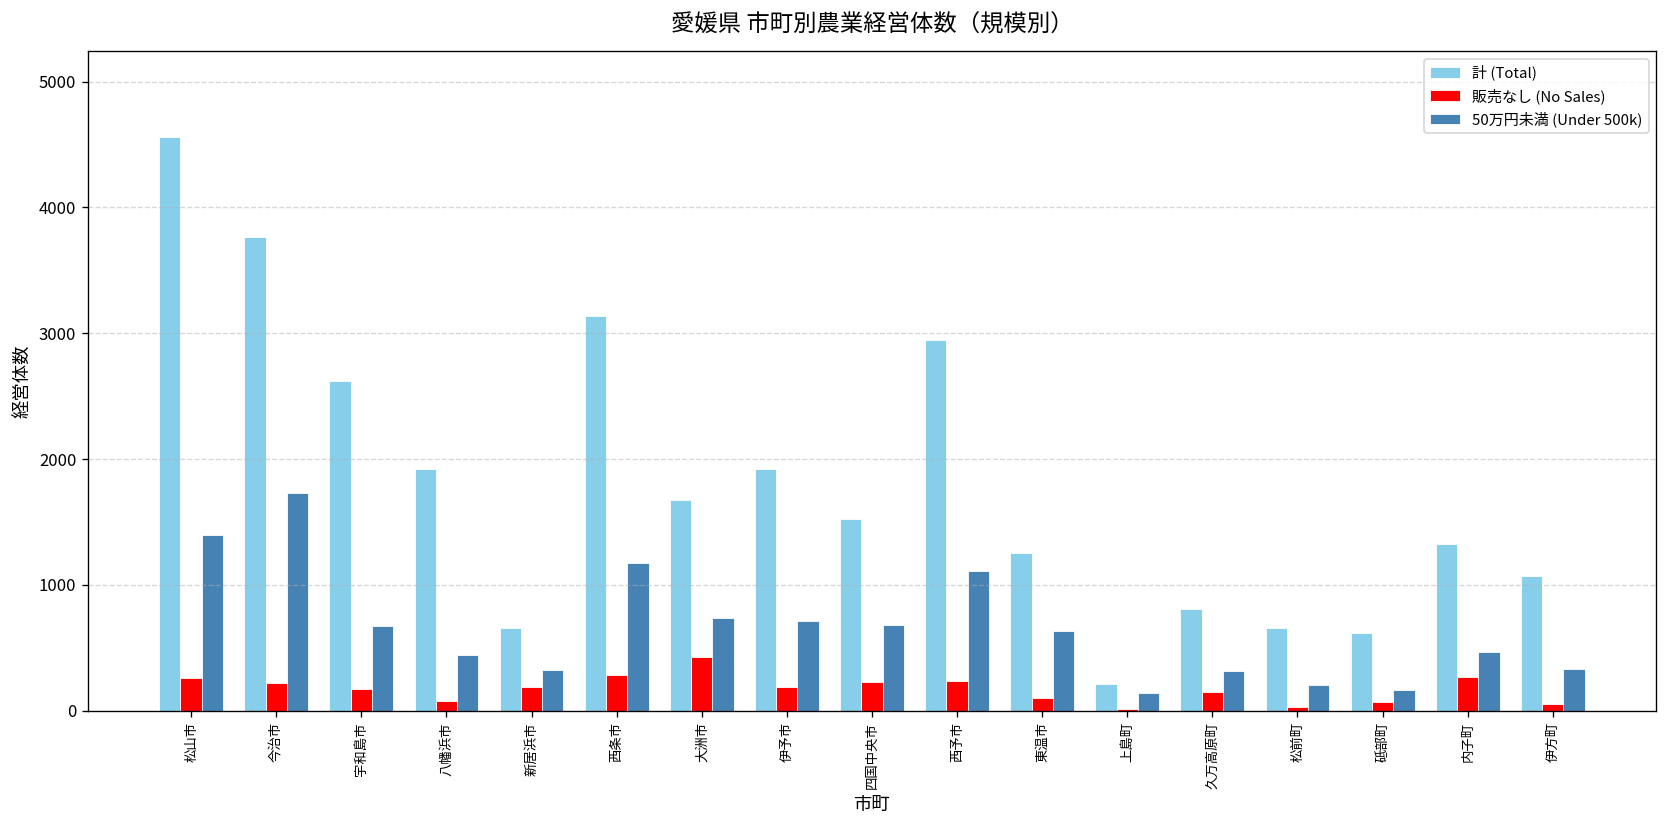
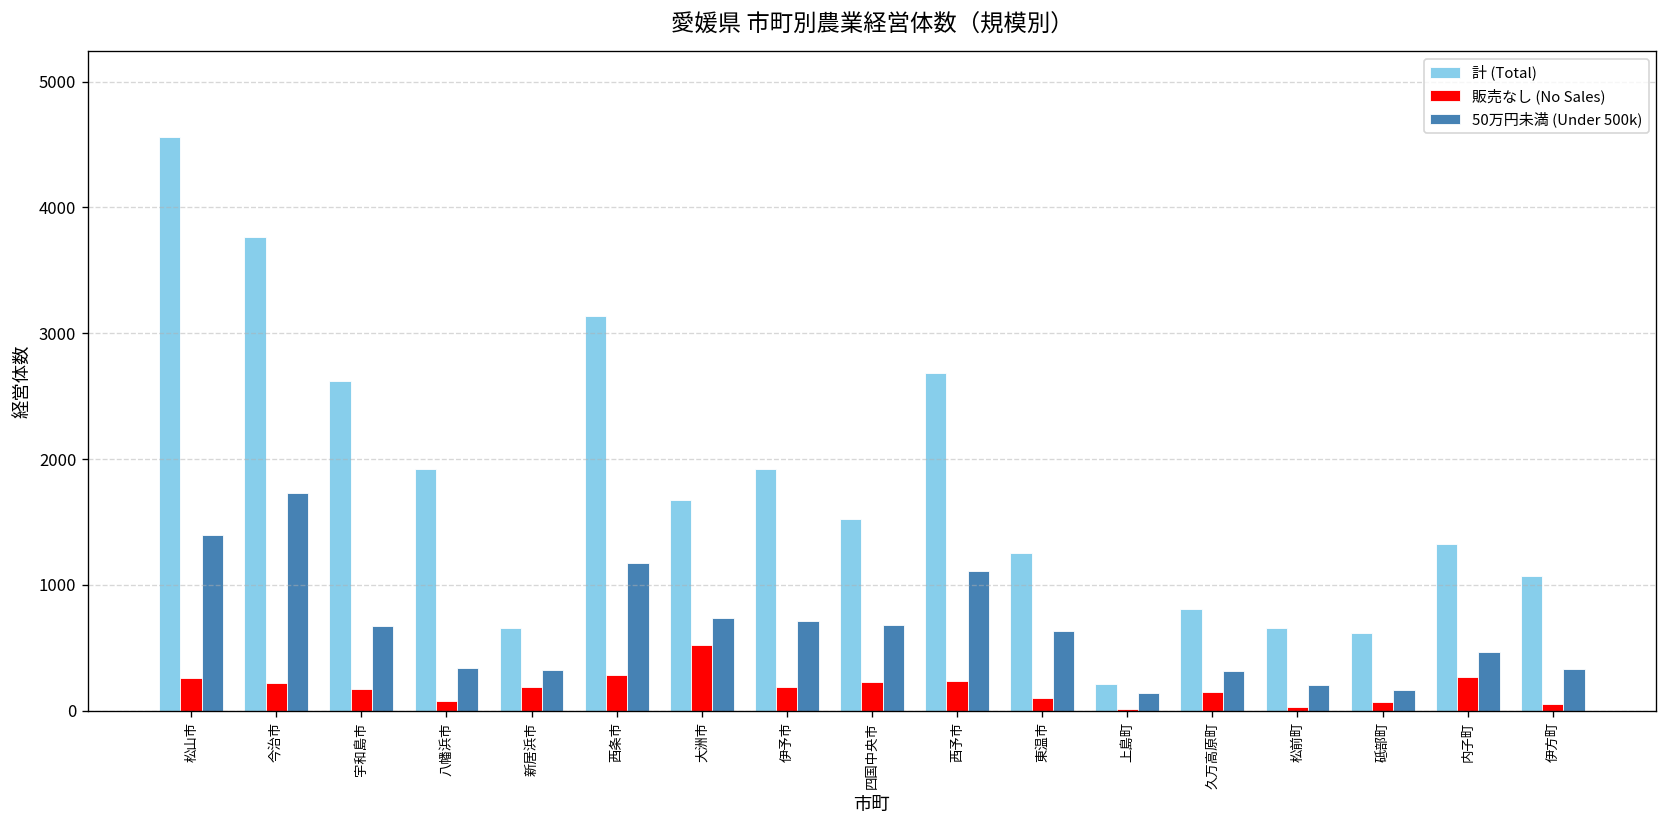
50万円未満 (Under 500k), 八幡浜市: 440 -> 340
販売なし (No Sales), 大洲市: 420 -> 520
計 (Total), 西予市: 2940 -> 2690
